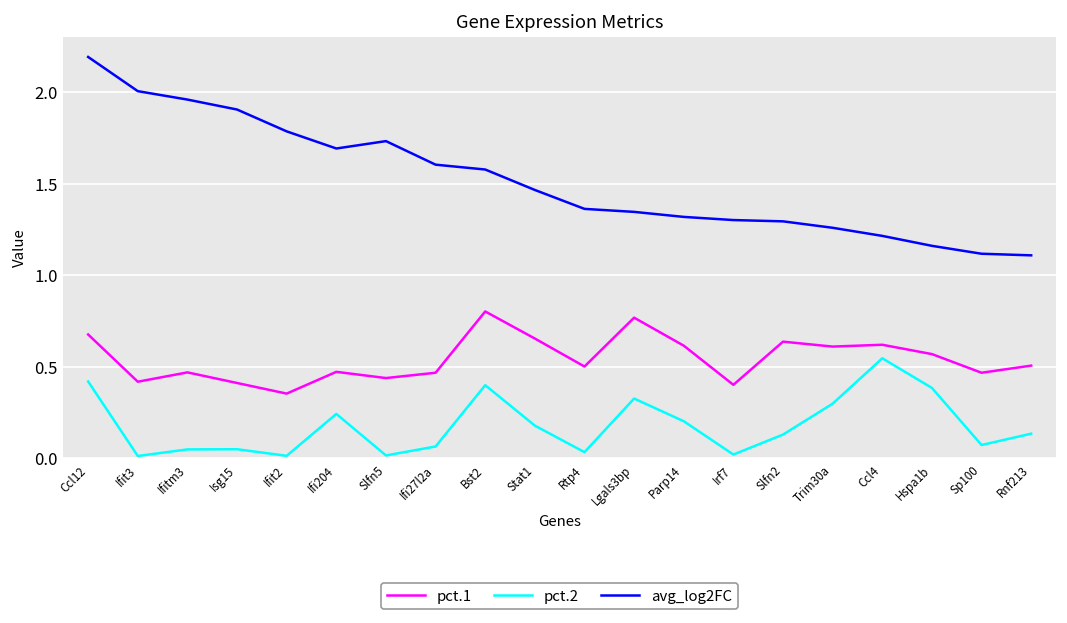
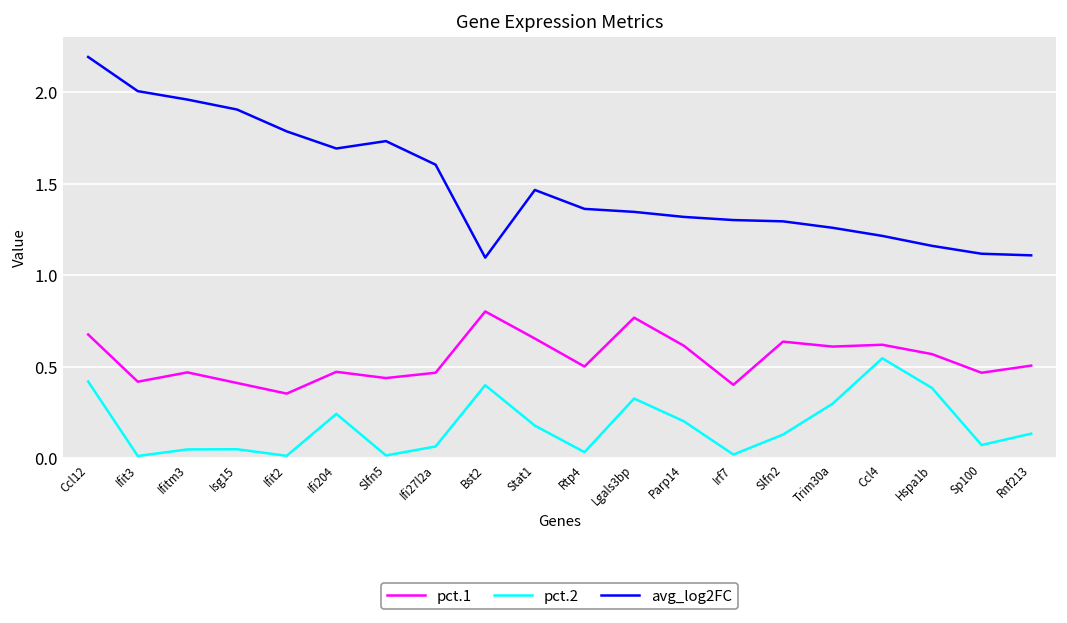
avg_log2FC, Bst2: 1.58 -> 1.10
